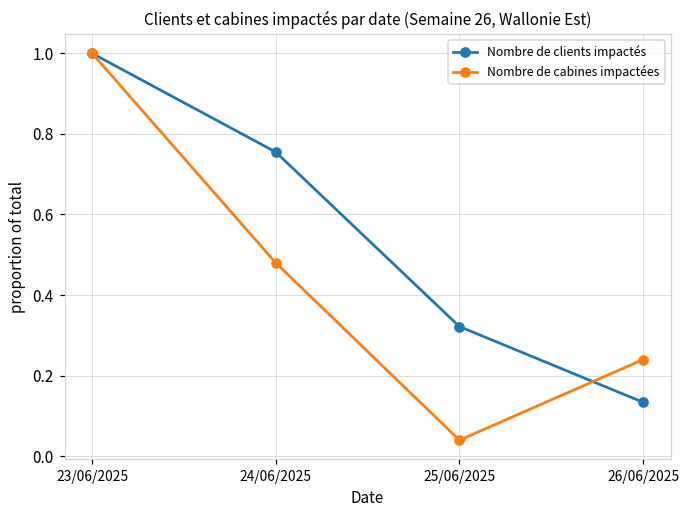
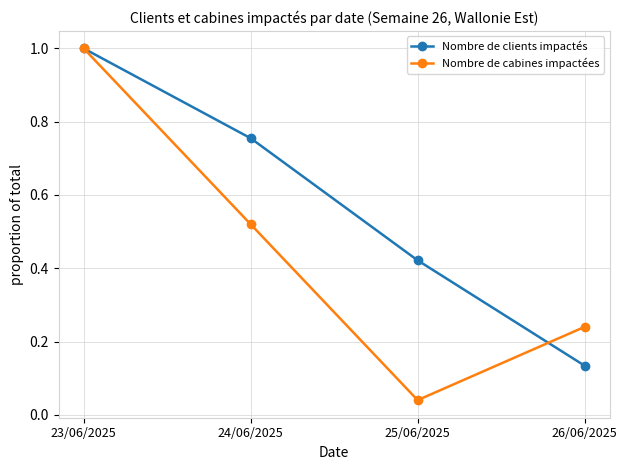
Nombre de cabines impactées, 24/06/2025: 0.48 -> 0.52
Nombre de clients impactés, 25/06/2025: 0.32 -> 0.42
